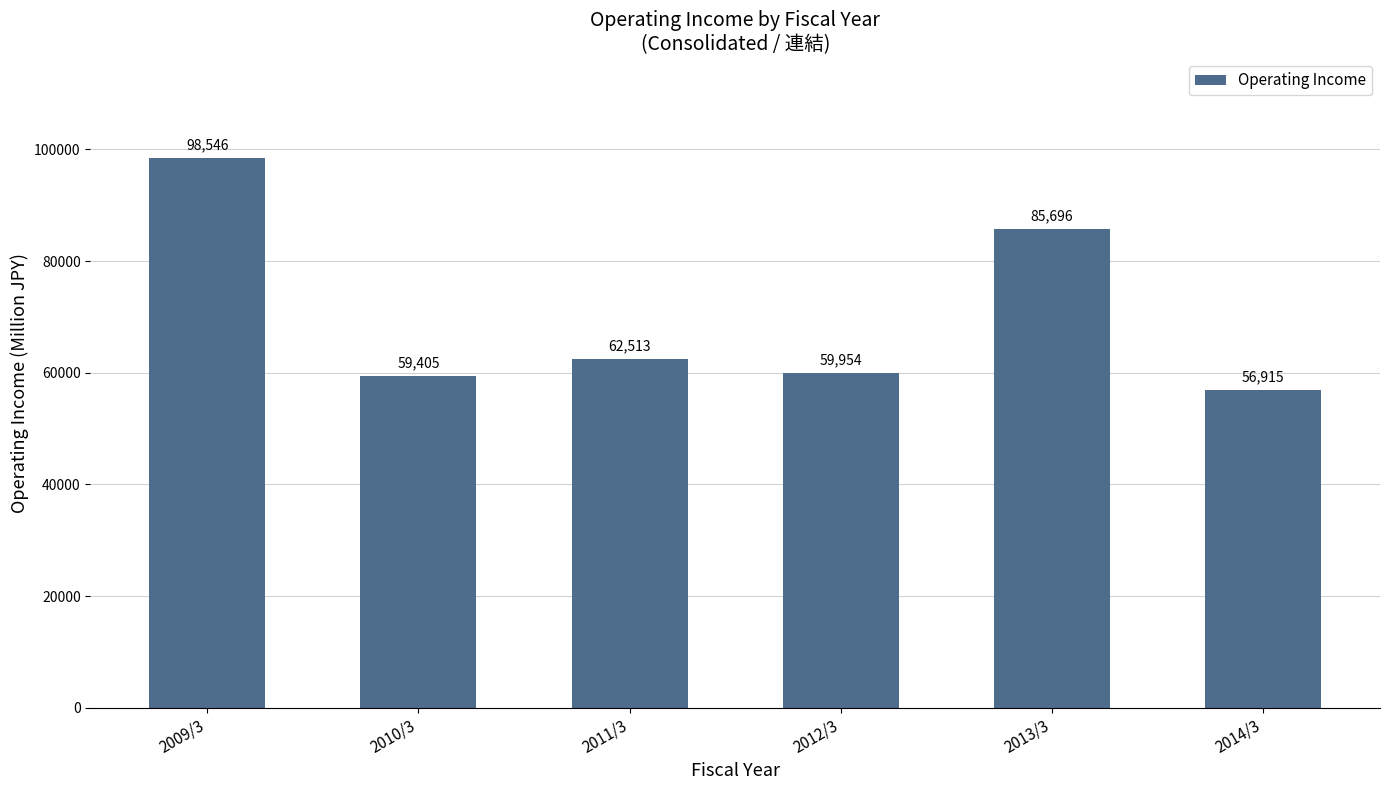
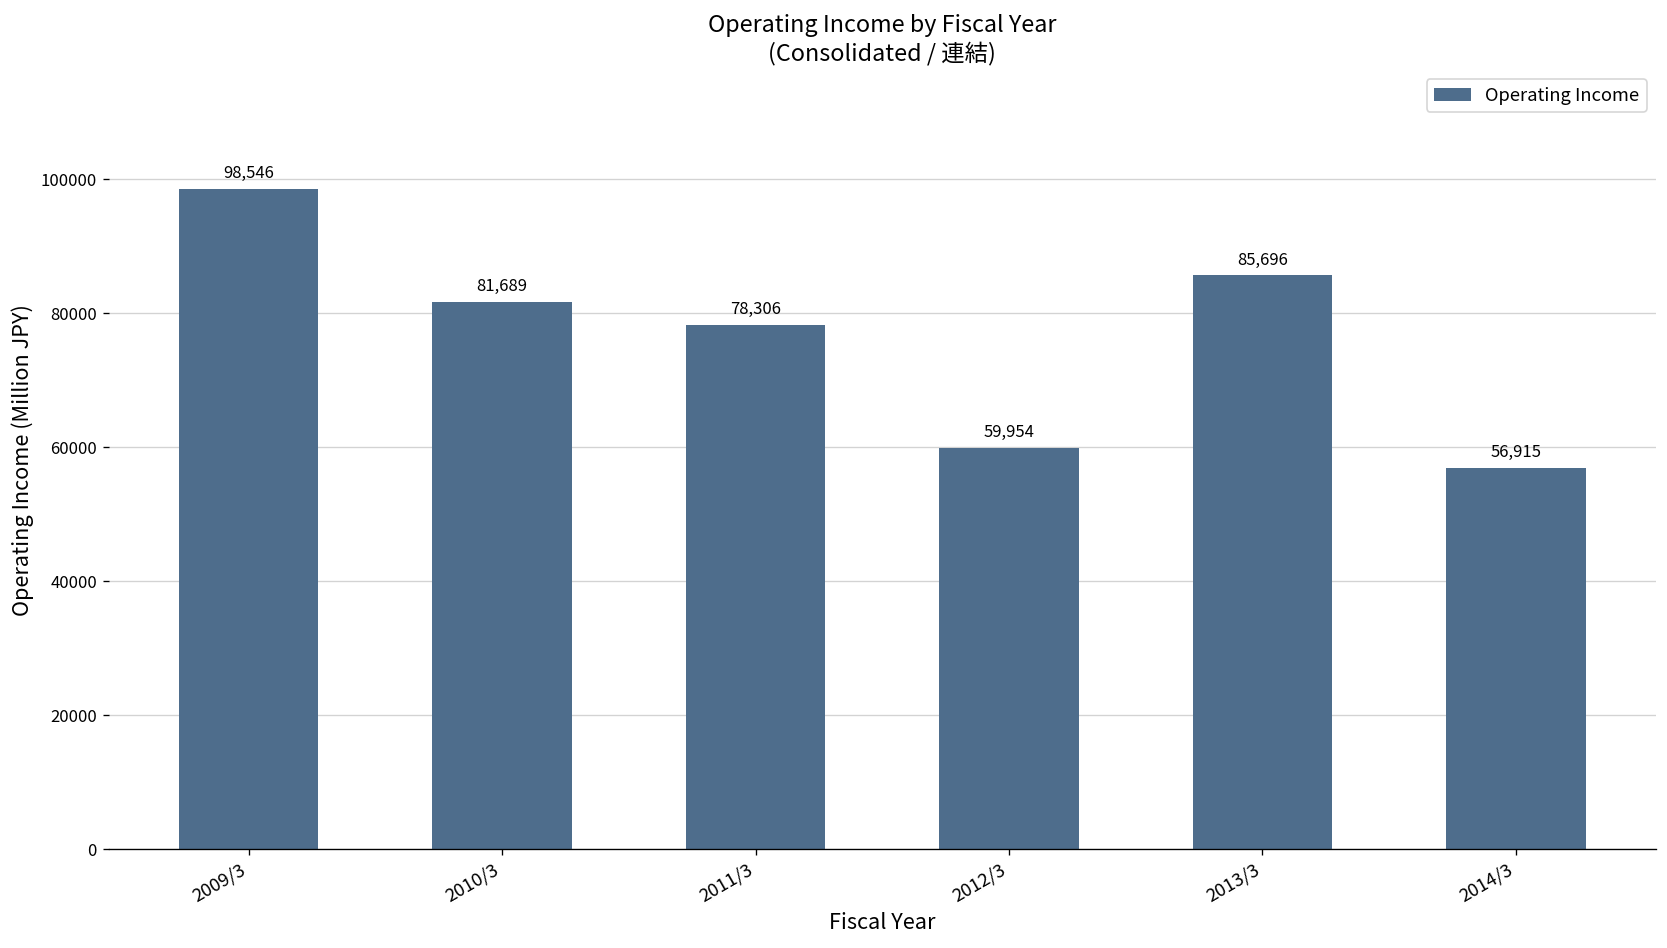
2010/3: 59,405 -> 81,689
2011/3: 62,513 -> 78,306
